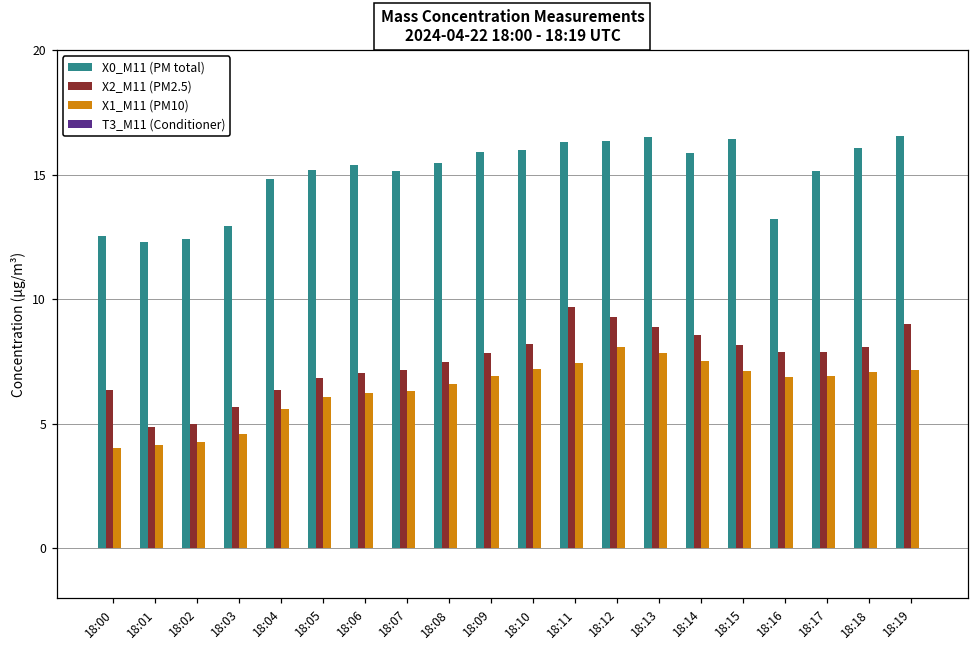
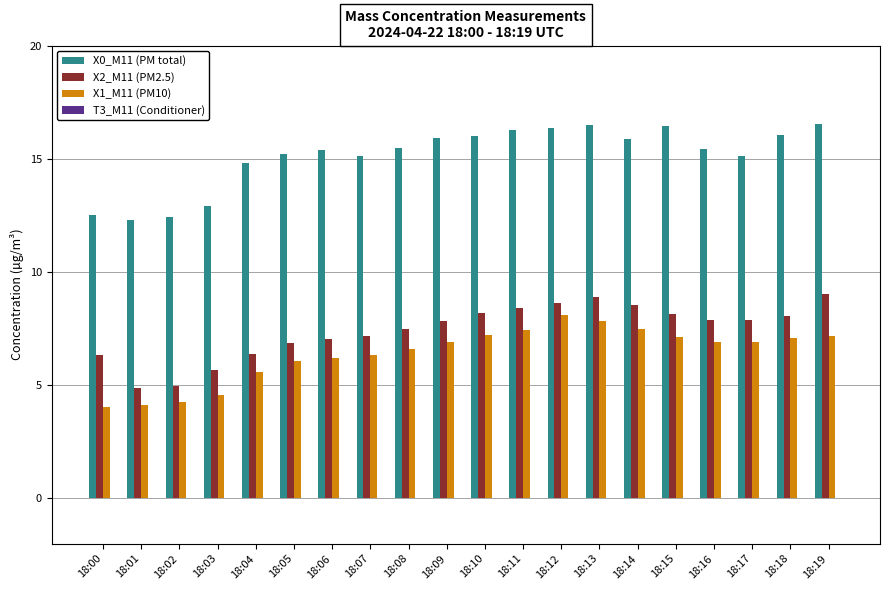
X2_M11 (PM2.5), 18:11: 9.7 -> 8.4
X2_M11 (PM2.5), 18:12: 9.3 -> 8.6
X0_M11 (PM total), 18:16: 13.2 -> 15.4
